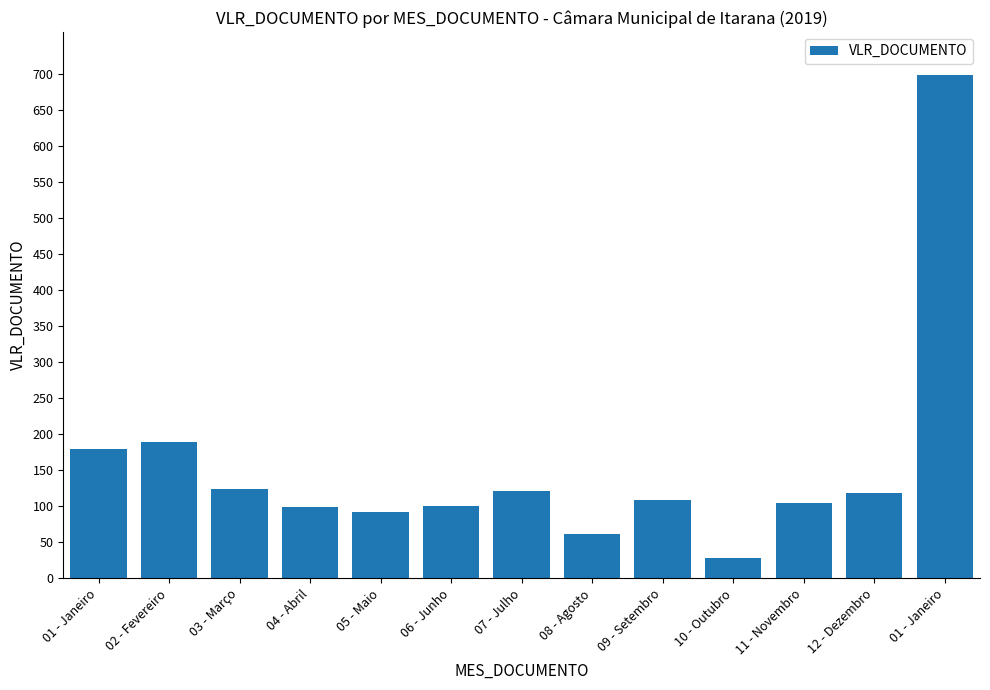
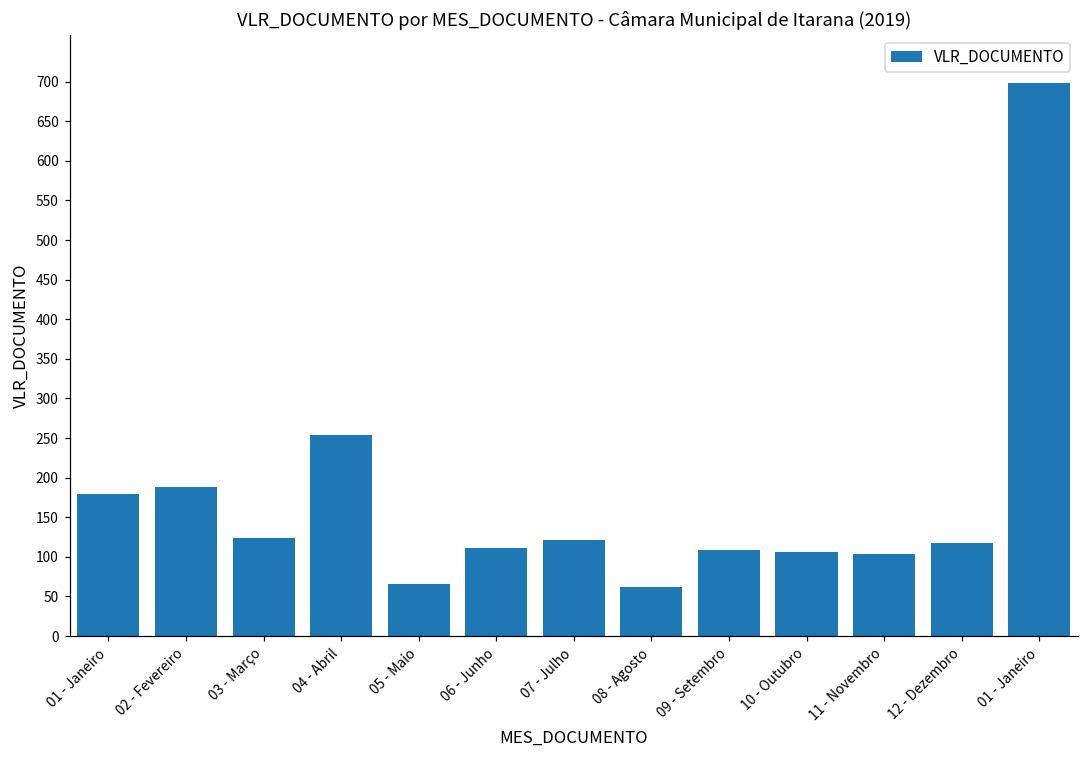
04 - Abril: 100 -> 250
05 - Maio: 90 -> 70
06 - Junho: 100 -> 110
10 - Outubro: 30 -> 110
